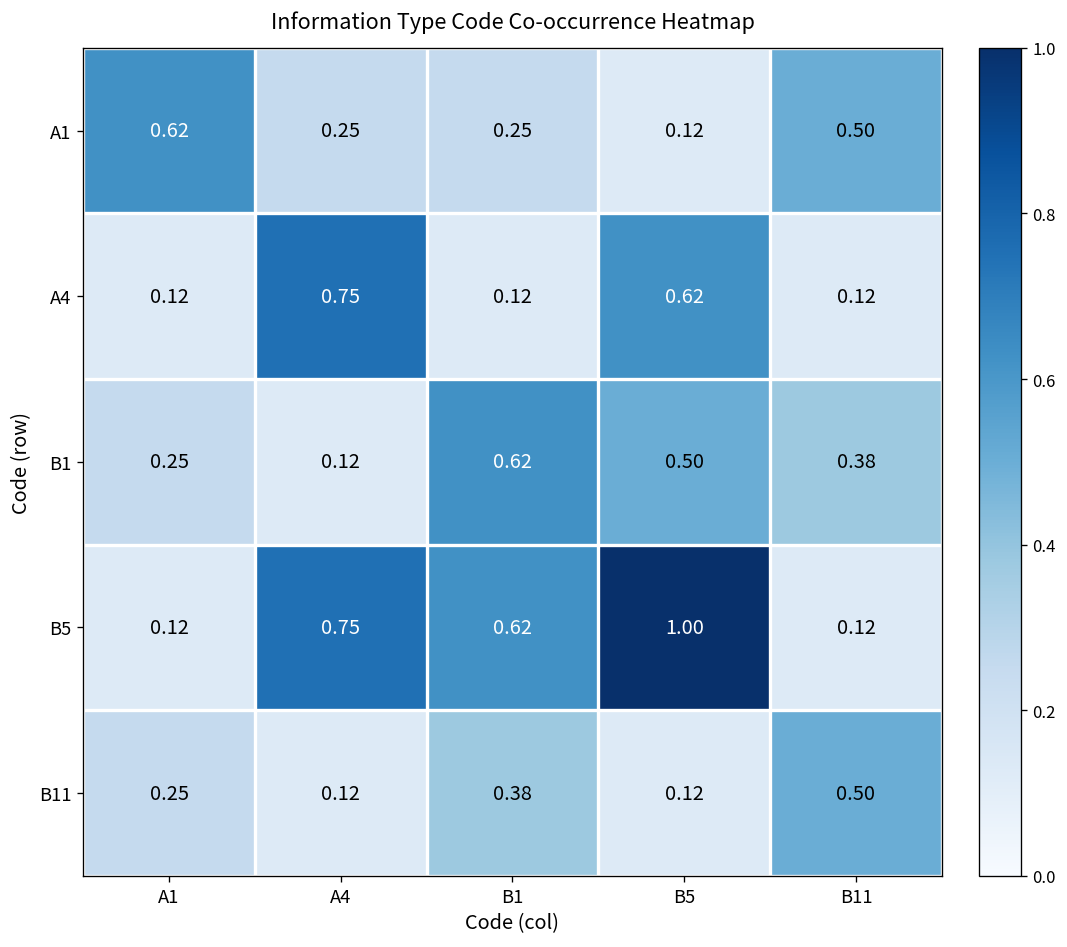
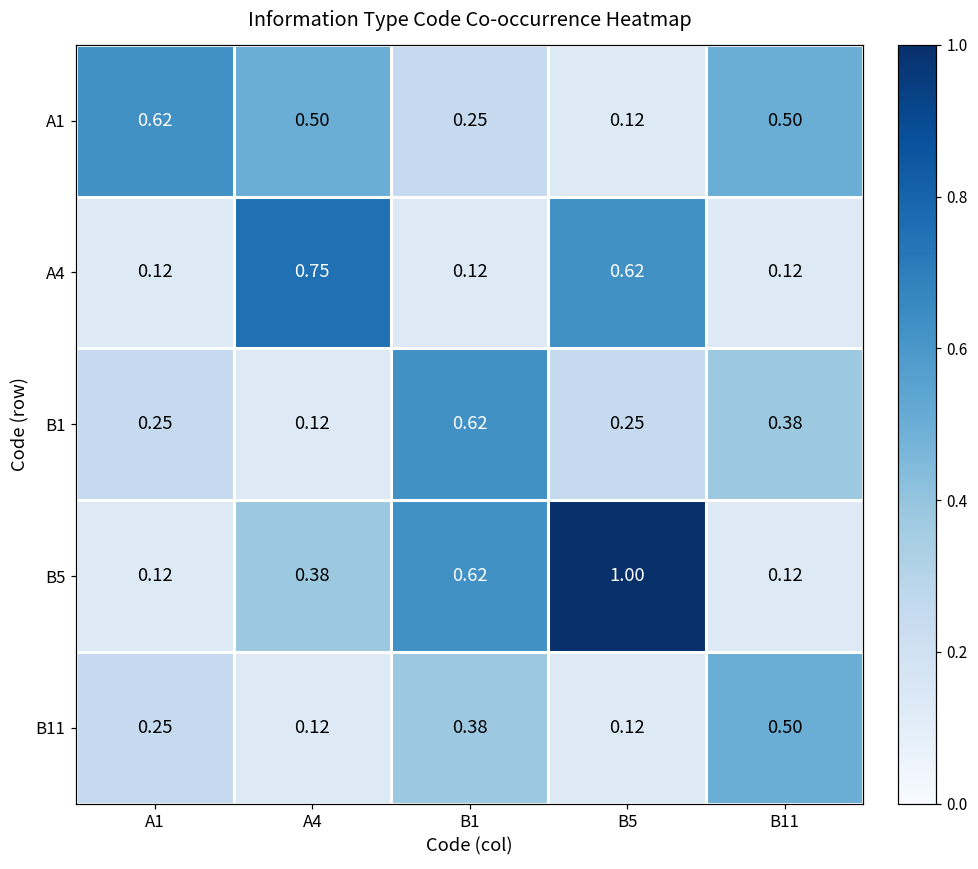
A1, A4: 0.25 -> 0.50
B1, B5: 0.50 -> 0.25
B5, A4: 0.75 -> 0.38
